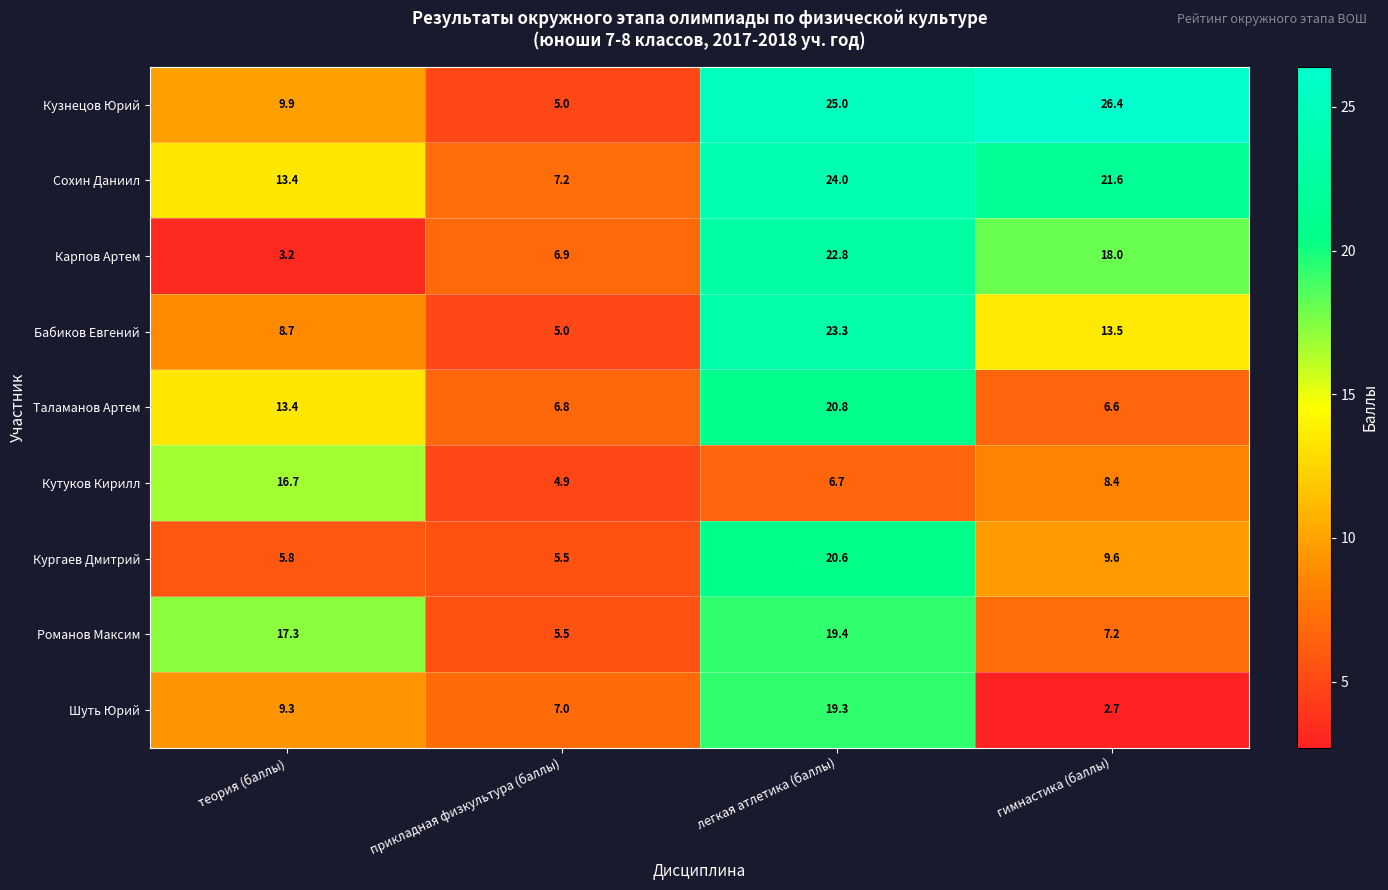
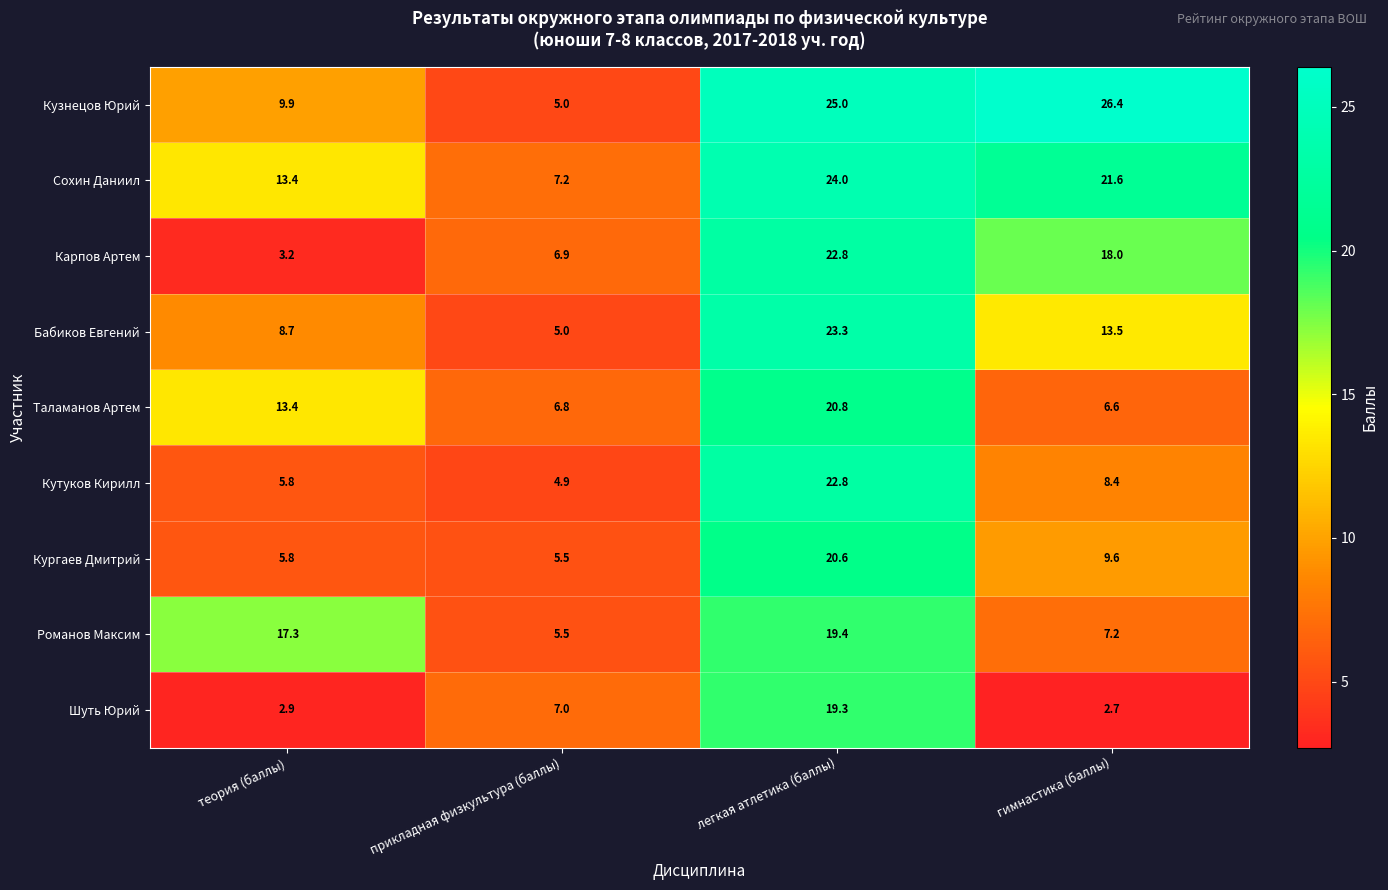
Кутуков Кирилл, теория (баллы): 16.7 -> 5.8
Кутуков Кирилл, легкая атлетика (баллы): 6.7 -> 22.8
Шуть Юрий, теория (баллы): 9.3 -> 2.9
